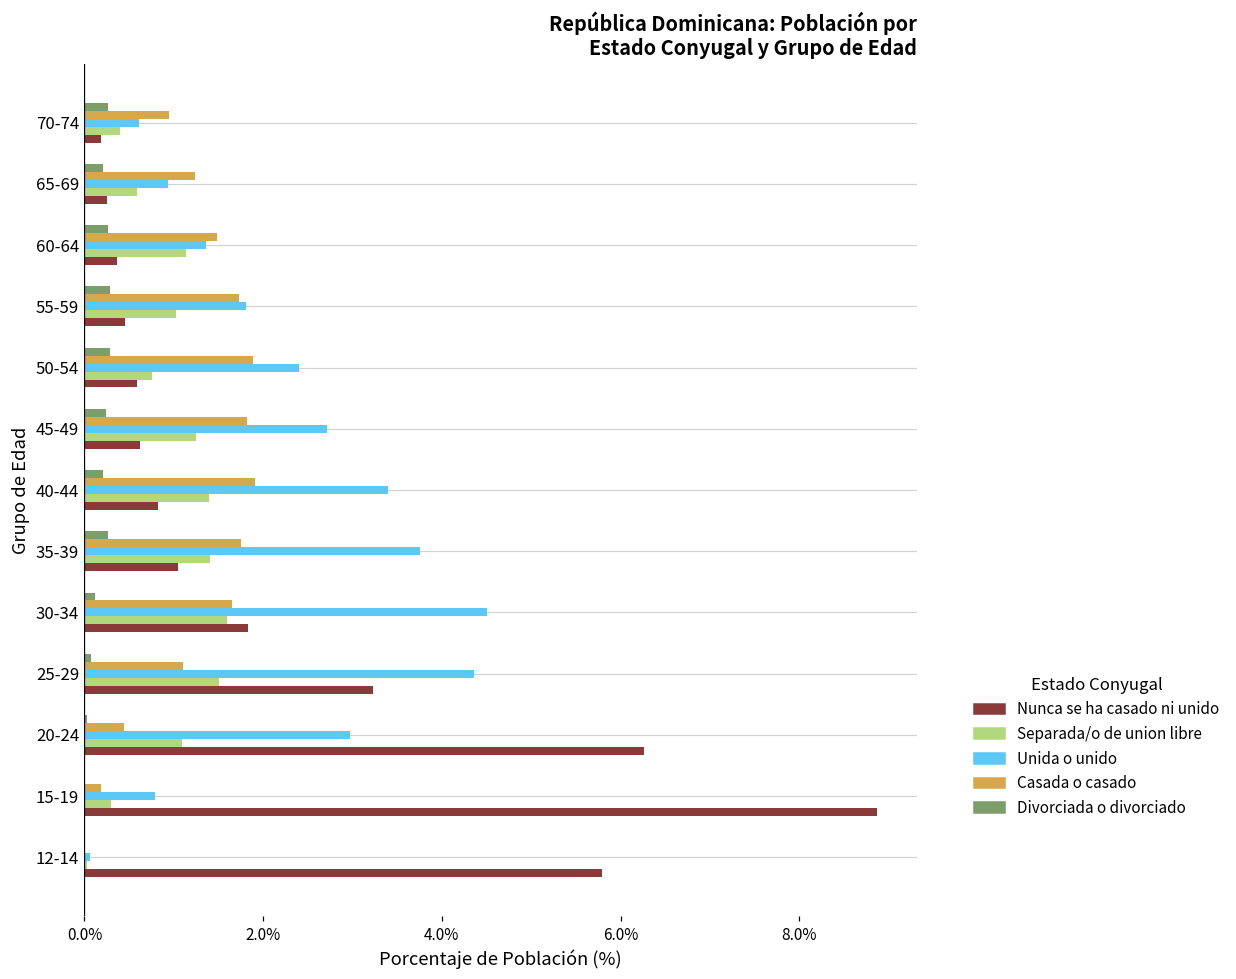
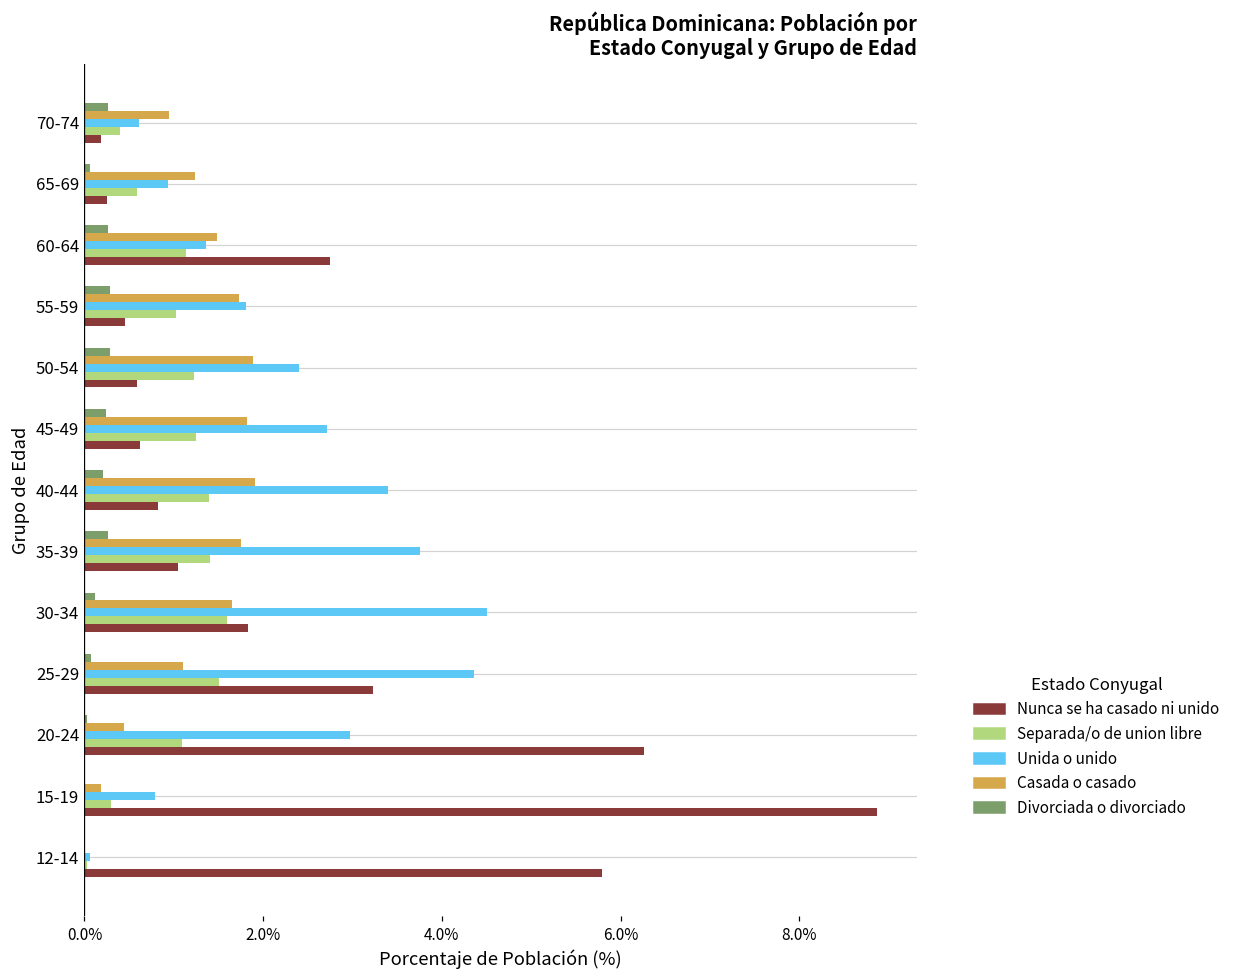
Divorciada o divorciado, 65-69: 0.2% -> 0.1%
Nunca se ha casado ni unido, 60-64: 0.4% -> 2.7%
Separada/o de union libre, 50-54: 0.8% -> 1.2%
